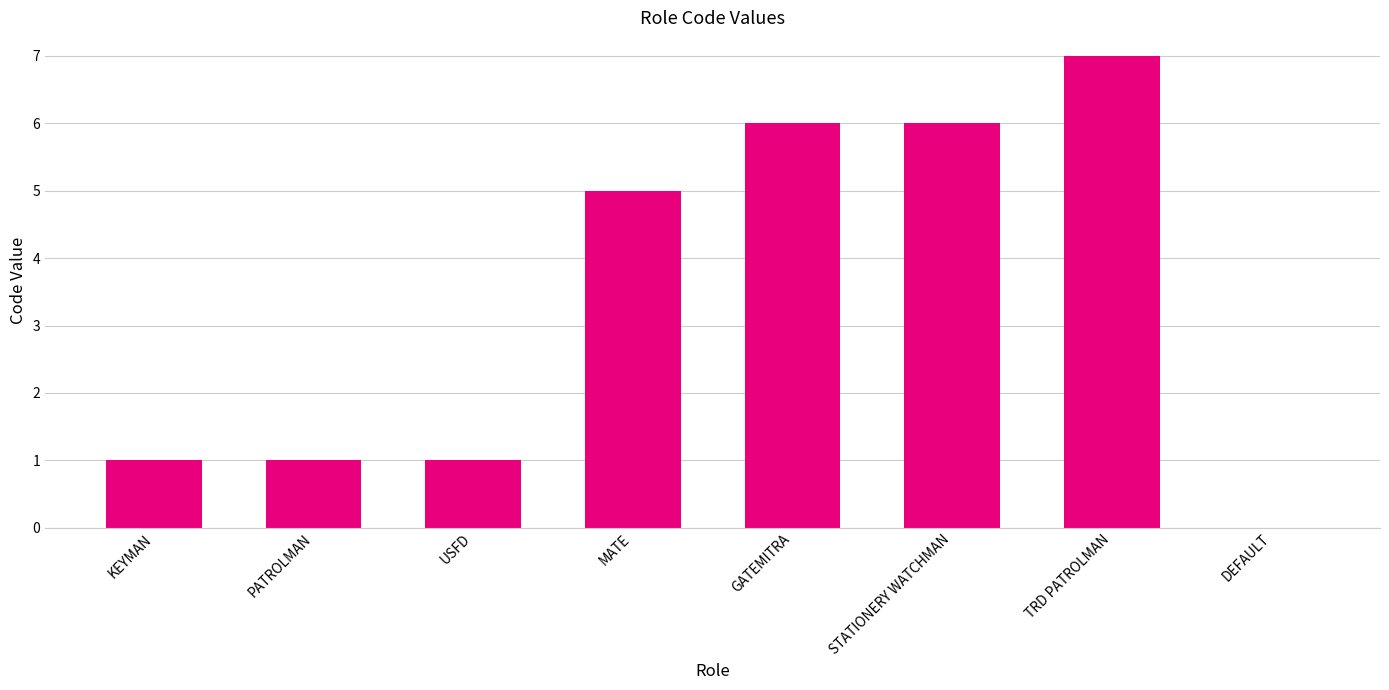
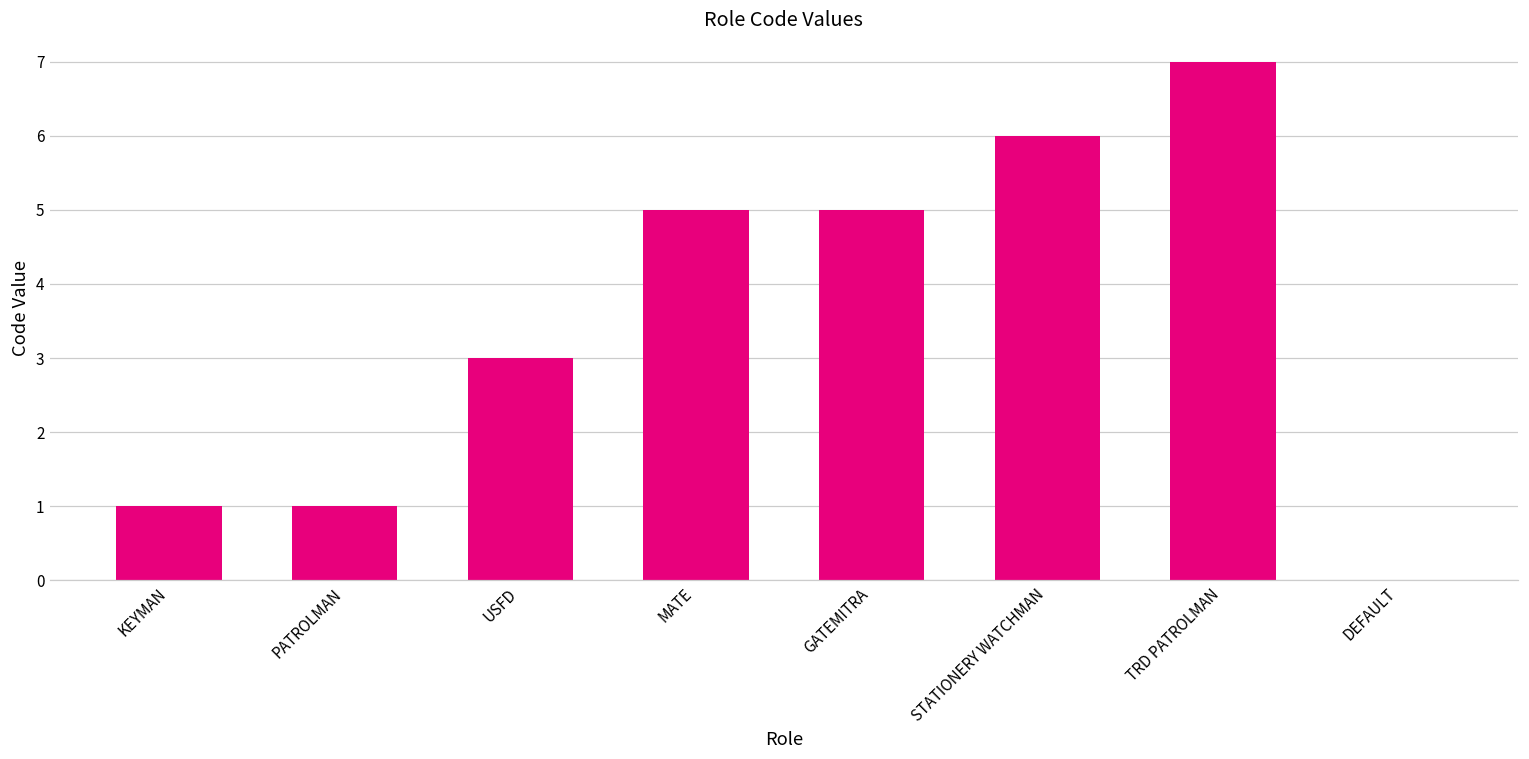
USFD: 1 -> 3
GATEMITRA: 6 -> 5
